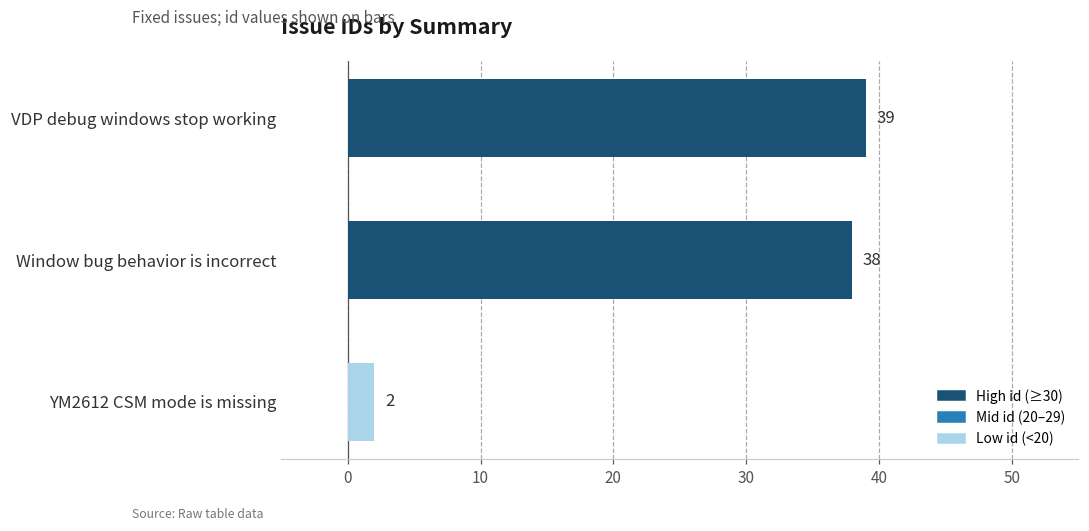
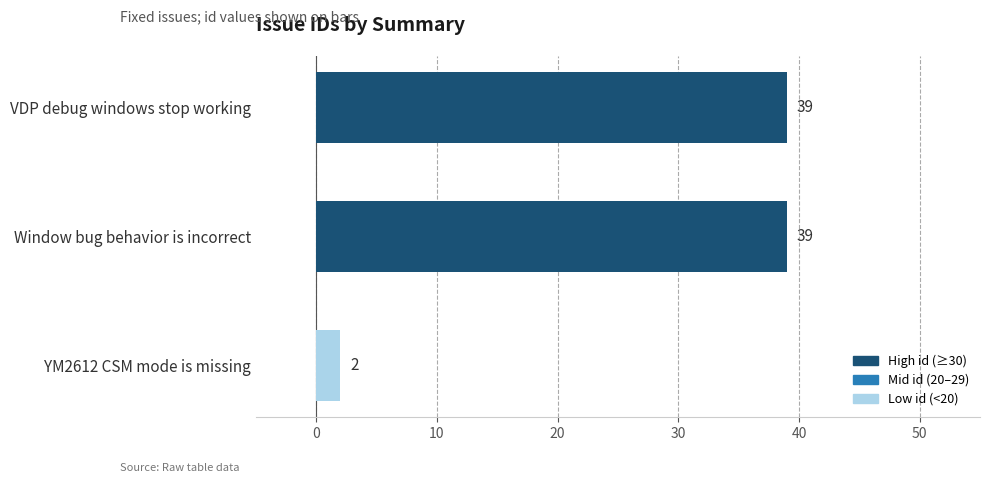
Window bug behavior is incorrect: 38 -> 39
